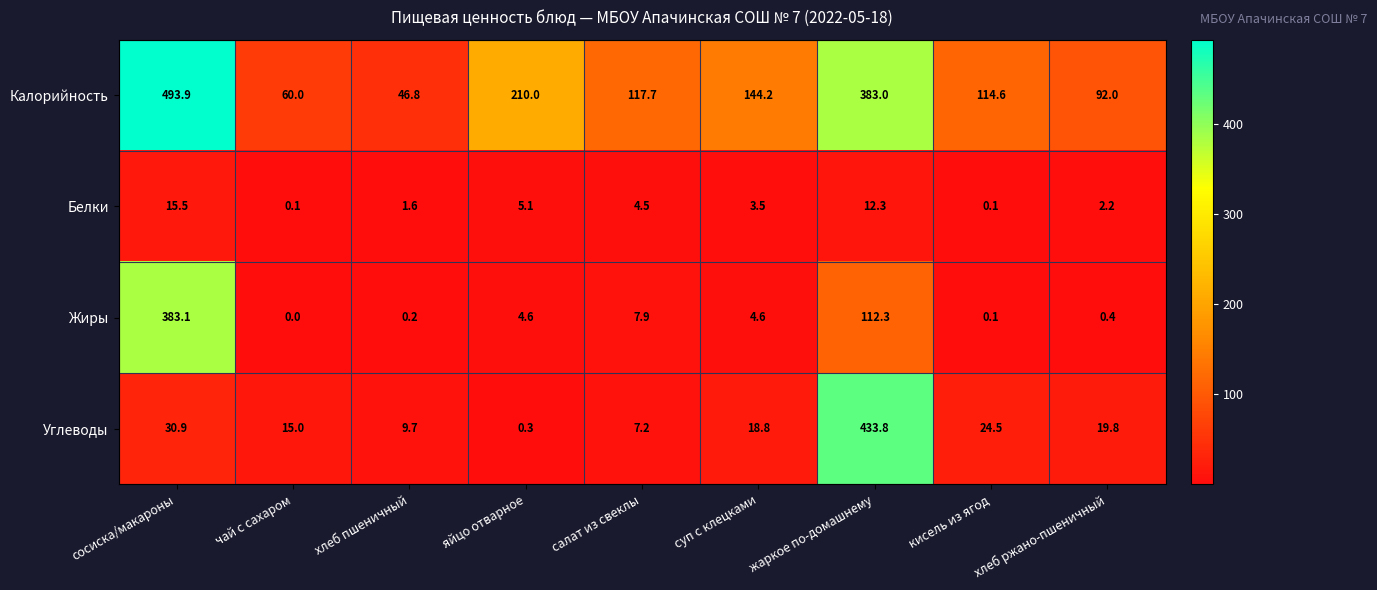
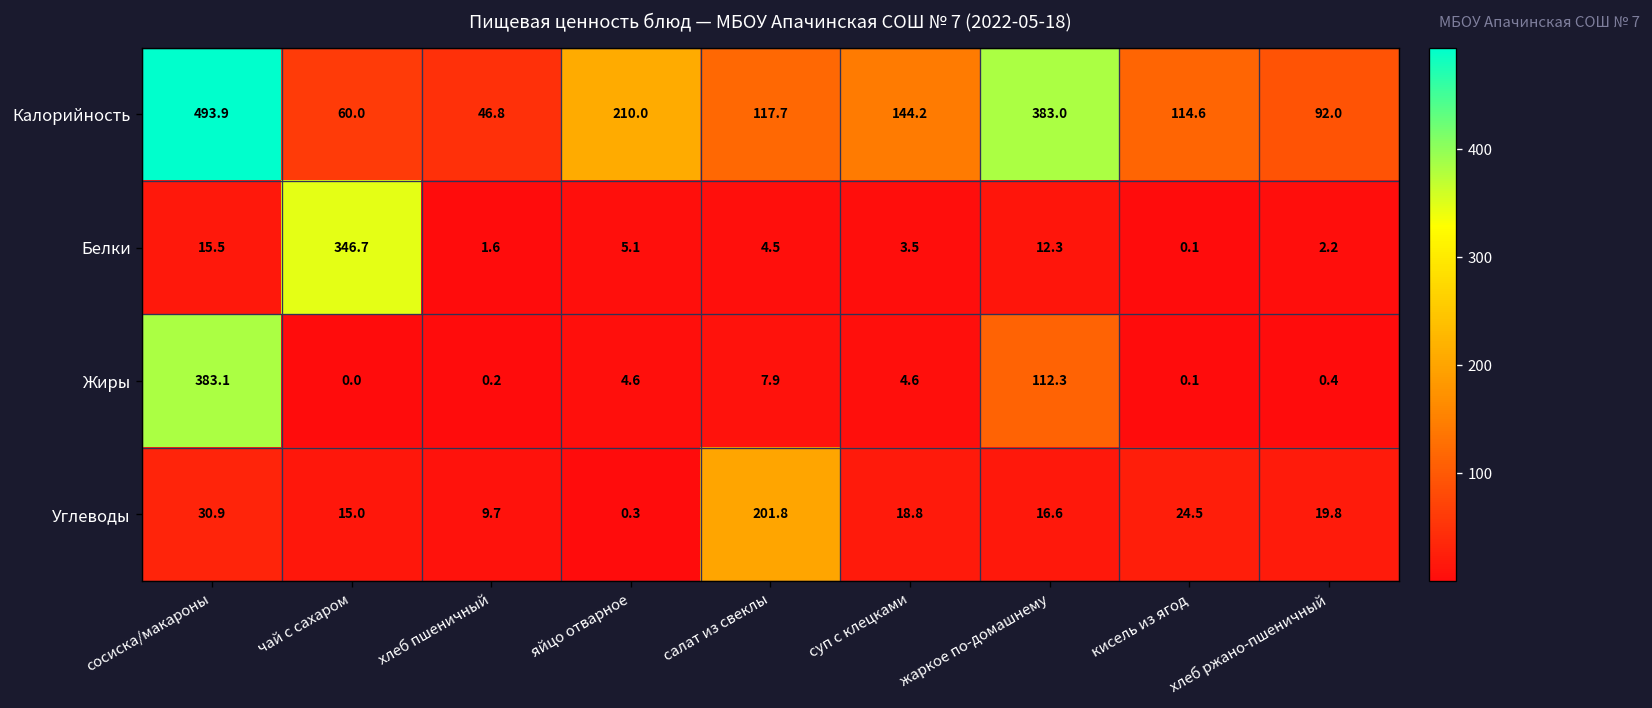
Белки, чай с сахаром: 0.1 -> 346.7
Углеводы, салат из свеклы: 7.2 -> 201.8
Углеводы, жаркое по-домашнему: 433.8 -> 16.6
